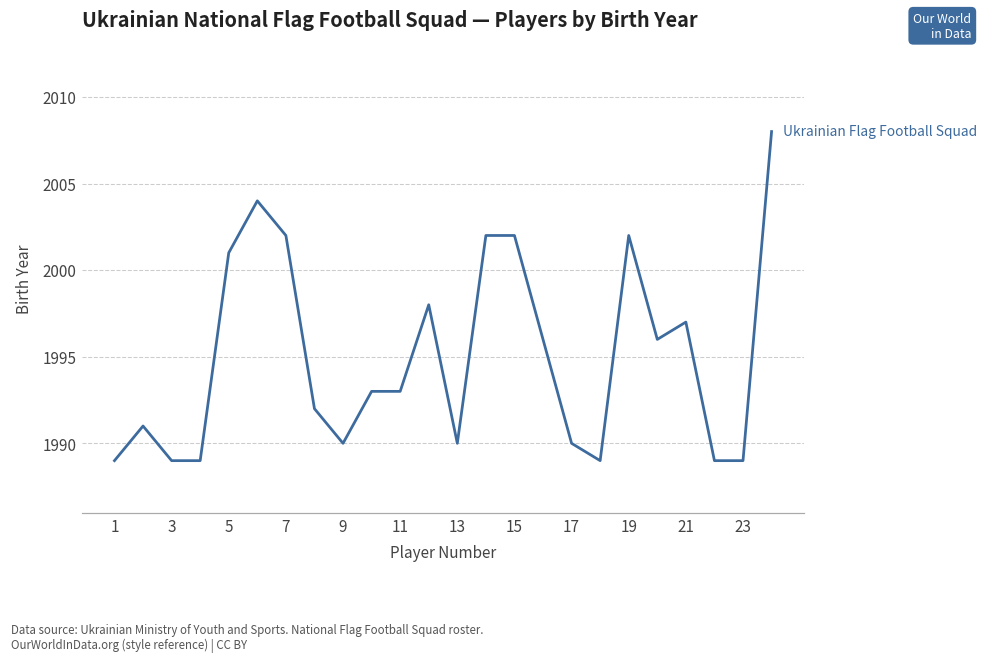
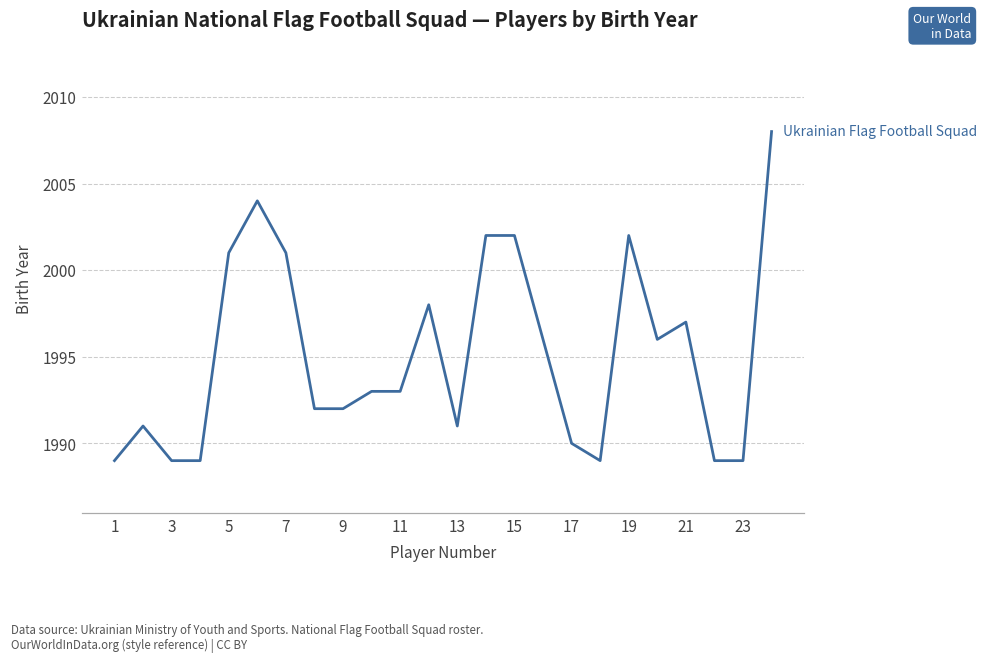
7: 2002 -> 2001
9: 1990 -> 1992
13: 1990 -> 1991
